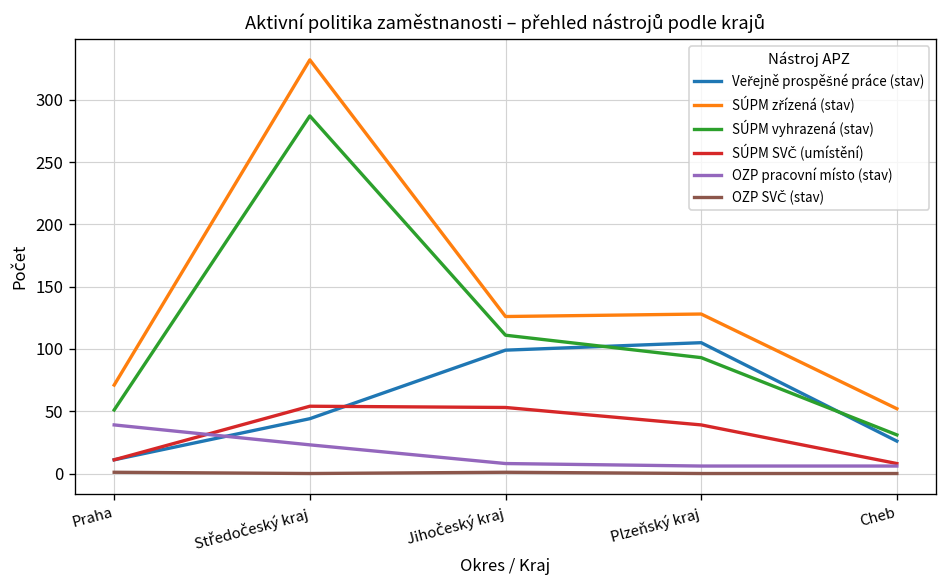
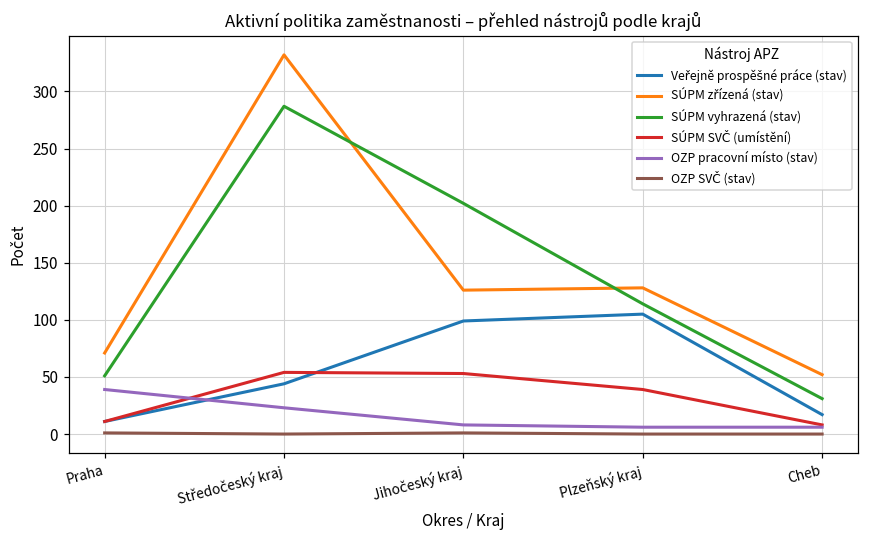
SÚPM vyhrazená (stav), Jihočeský kraj: 111 -> 202
SÚPM vyhrazená (stav), Plzeňský kraj: 93 -> 114
Veřejně prospěšné práce (stav), Cheb: 26 -> 17
